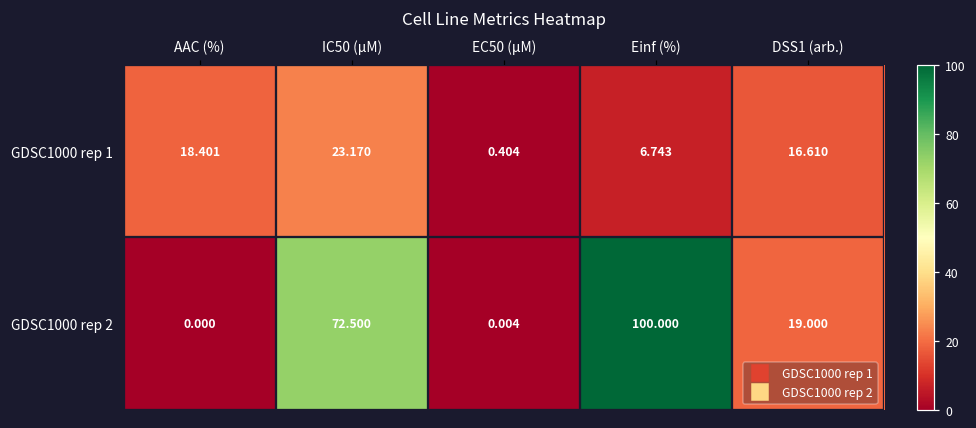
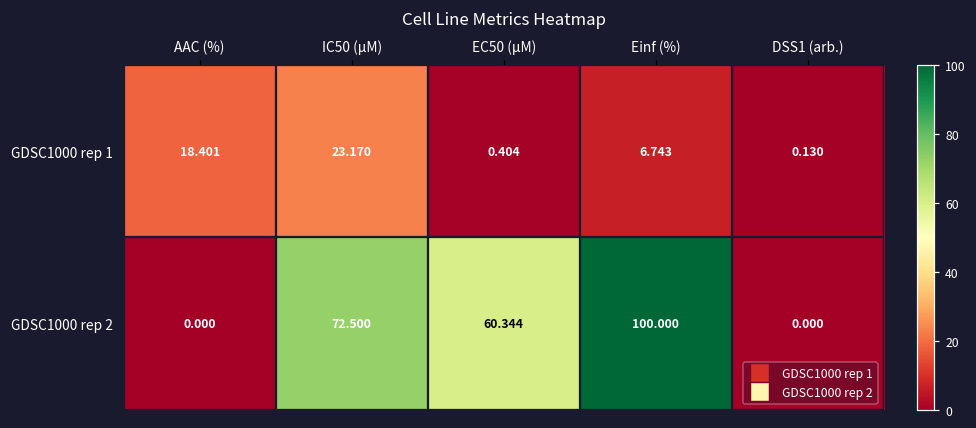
GDSC1000 rep 1, DSS1 (arb.): 16.610 -> 0.130
GDSC1000 rep 2, EC50 (µM): 0.004 -> 60.344
GDSC1000 rep 2, DSS1 (arb.): 19.000 -> 0.000
